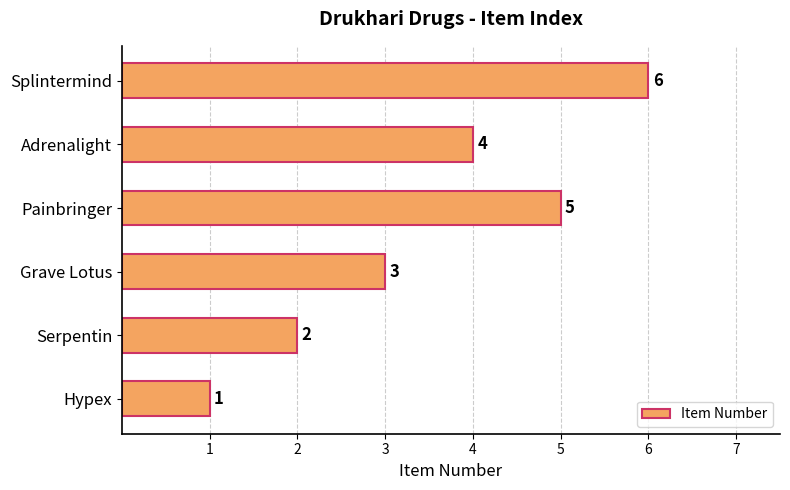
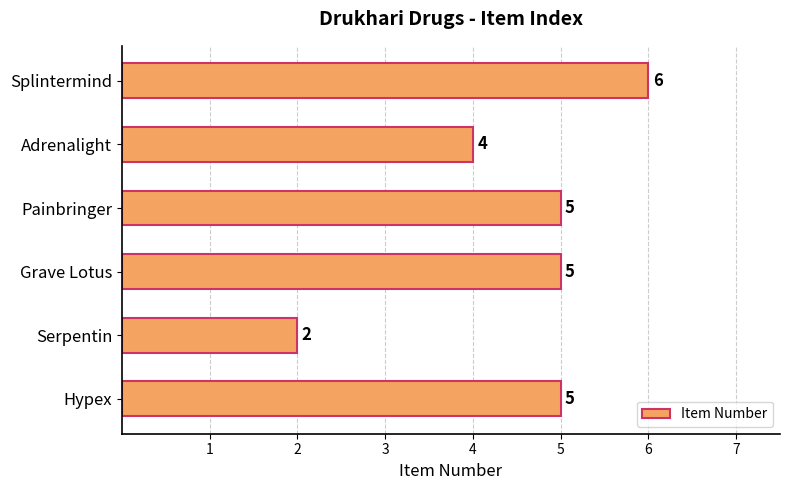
Grave Lotus: 3 -> 5
Hypex: 1 -> 5
